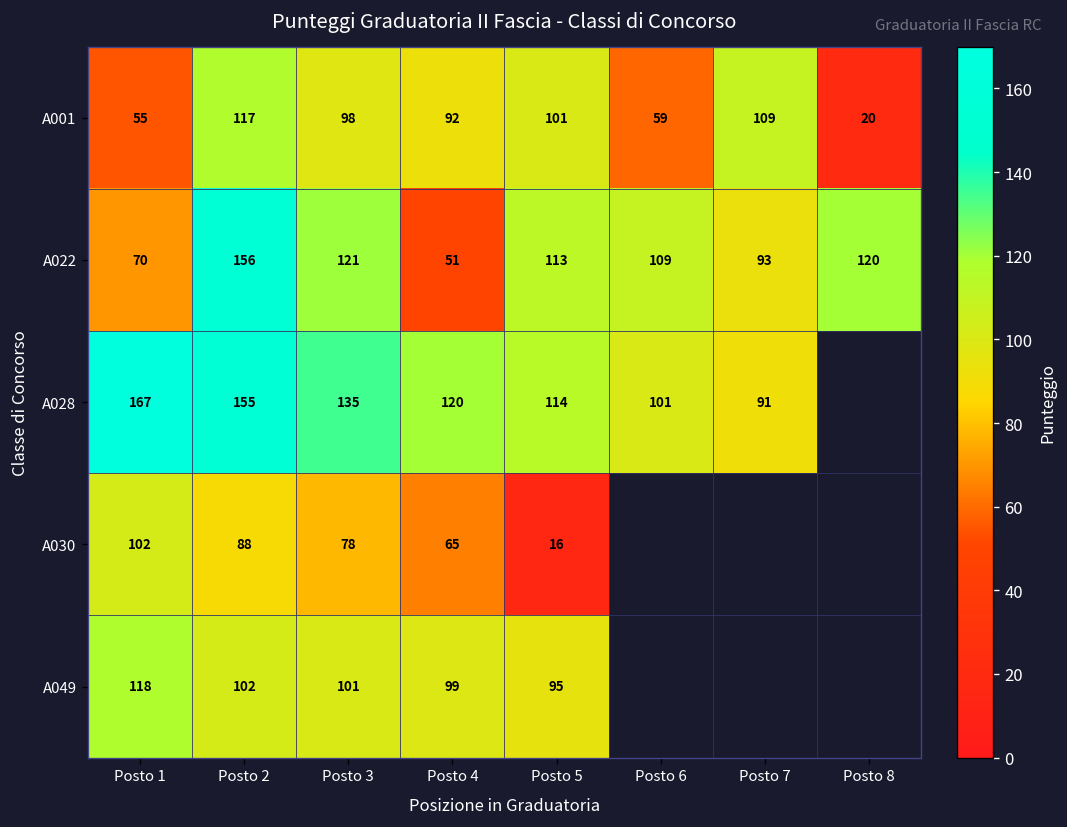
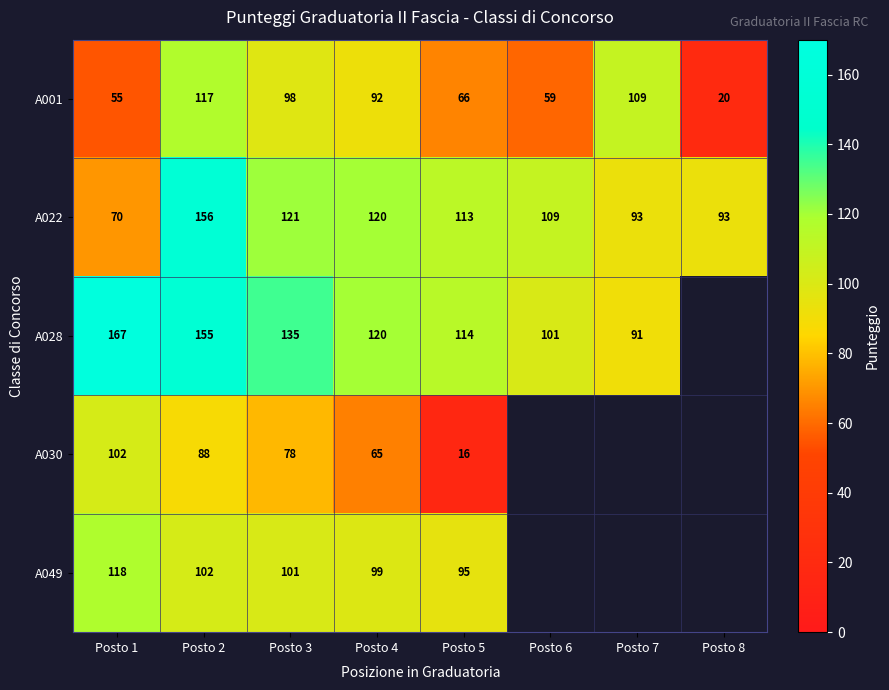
A001, Posto 5: 101 -> 66
A022, Posto 4: 51 -> 120
A022, Posto 8: 120 -> 93
